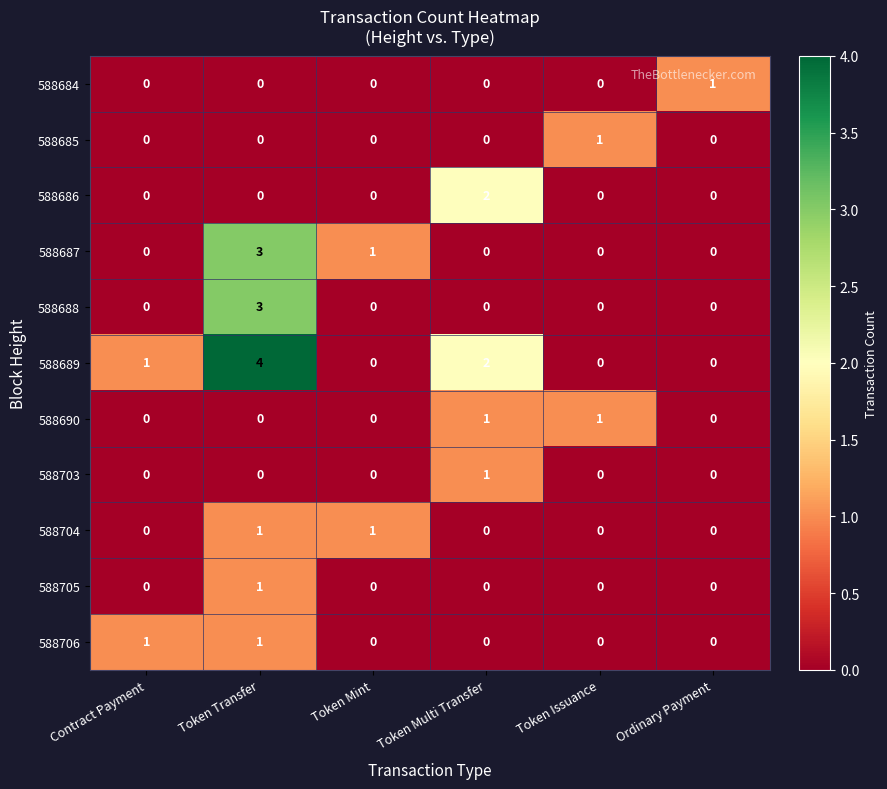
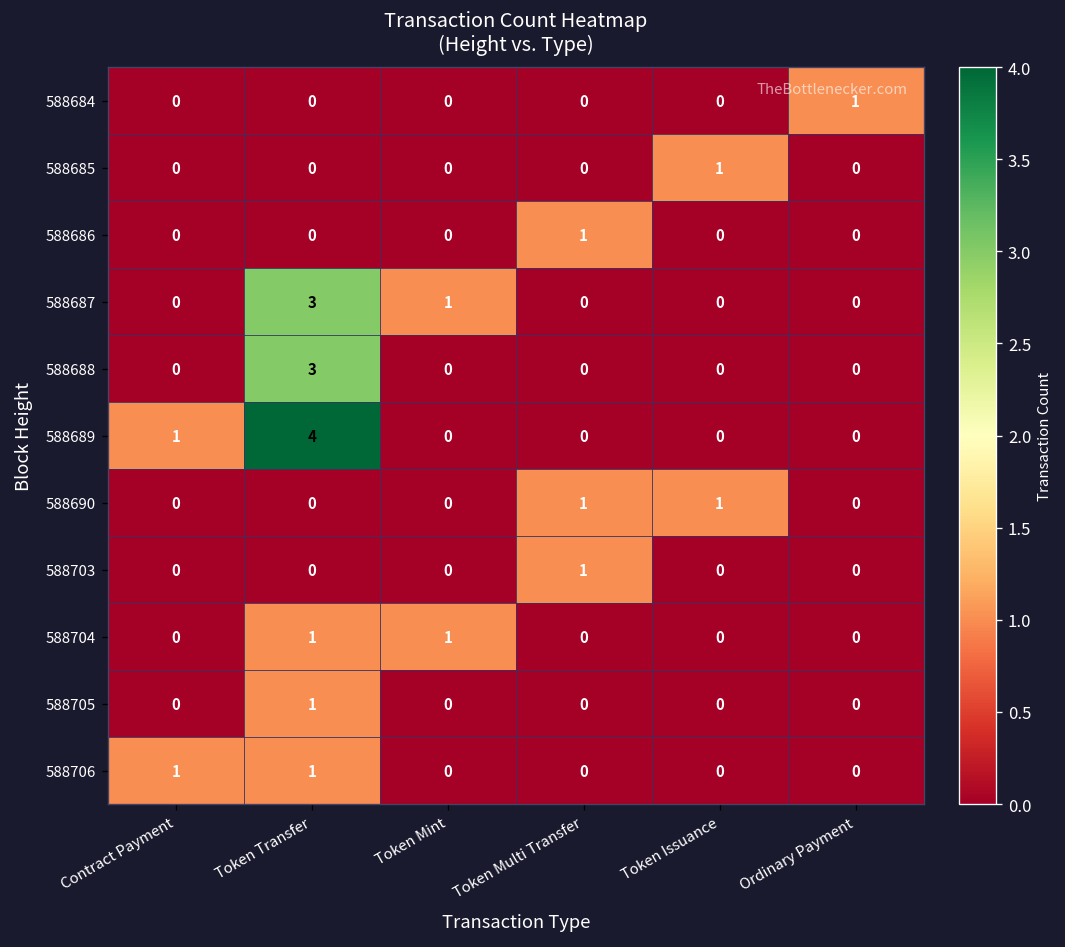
588686, Token Multi Transfer: 2 -> 1
588689, Token Multi Transfer: 2 -> 0
